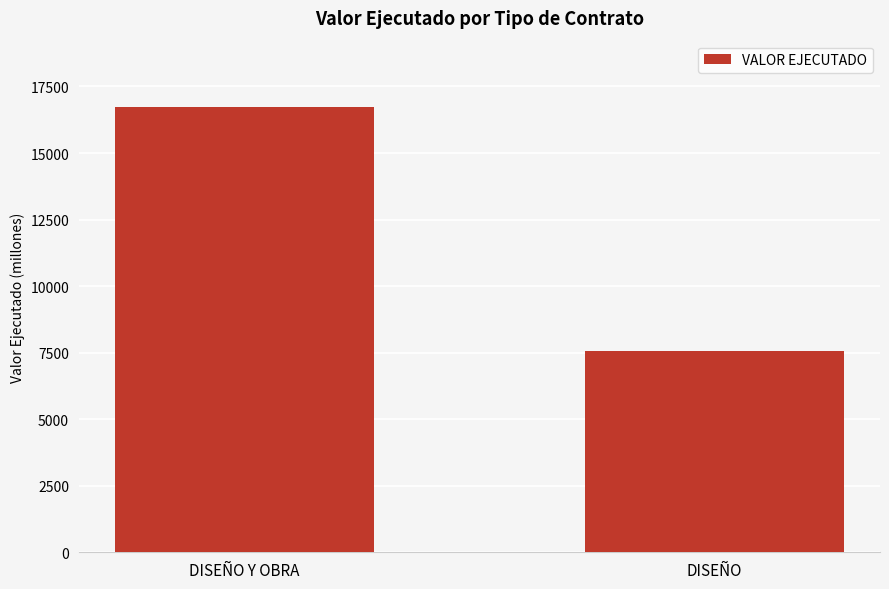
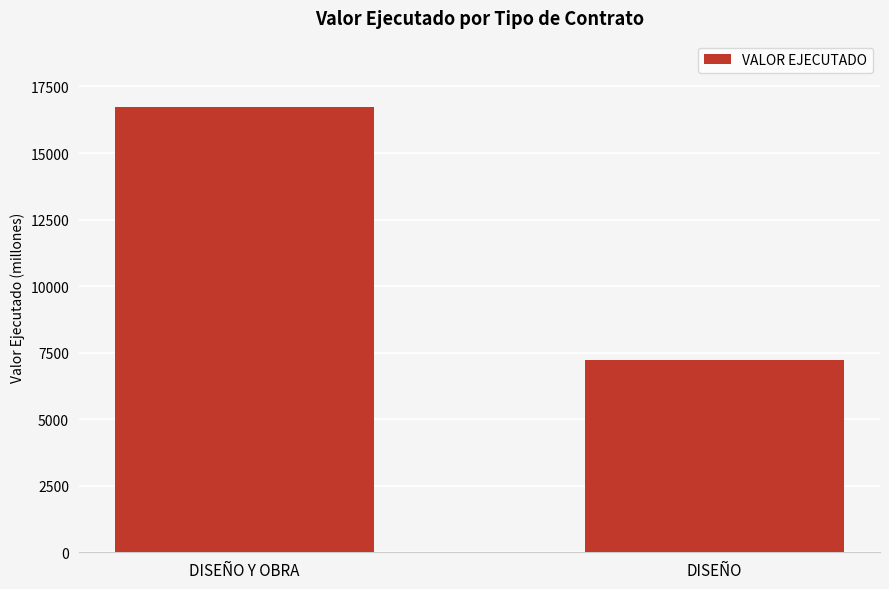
DISEÑO: 7600 -> 7200
